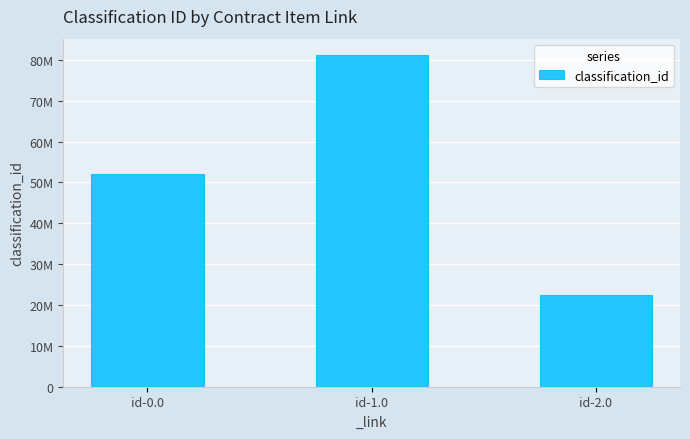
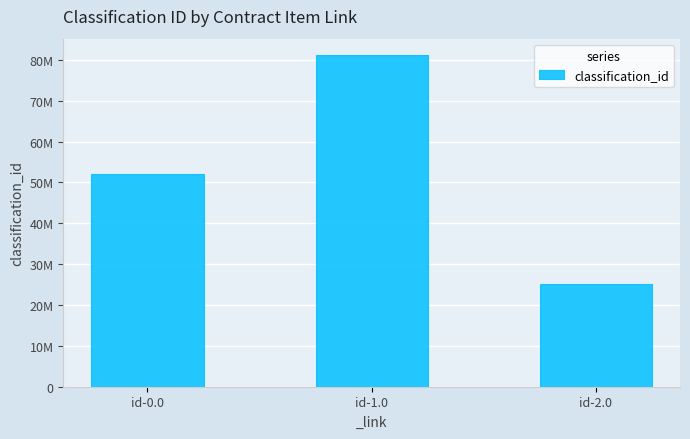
id-2.0: 23000000 -> 25000000
